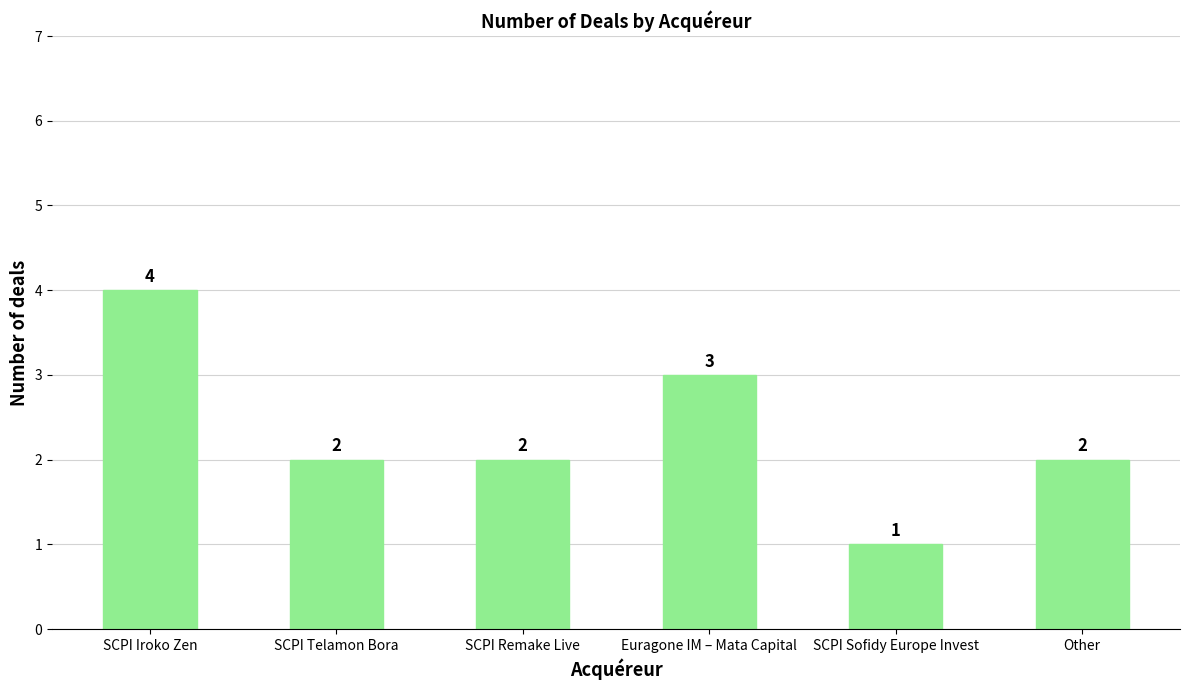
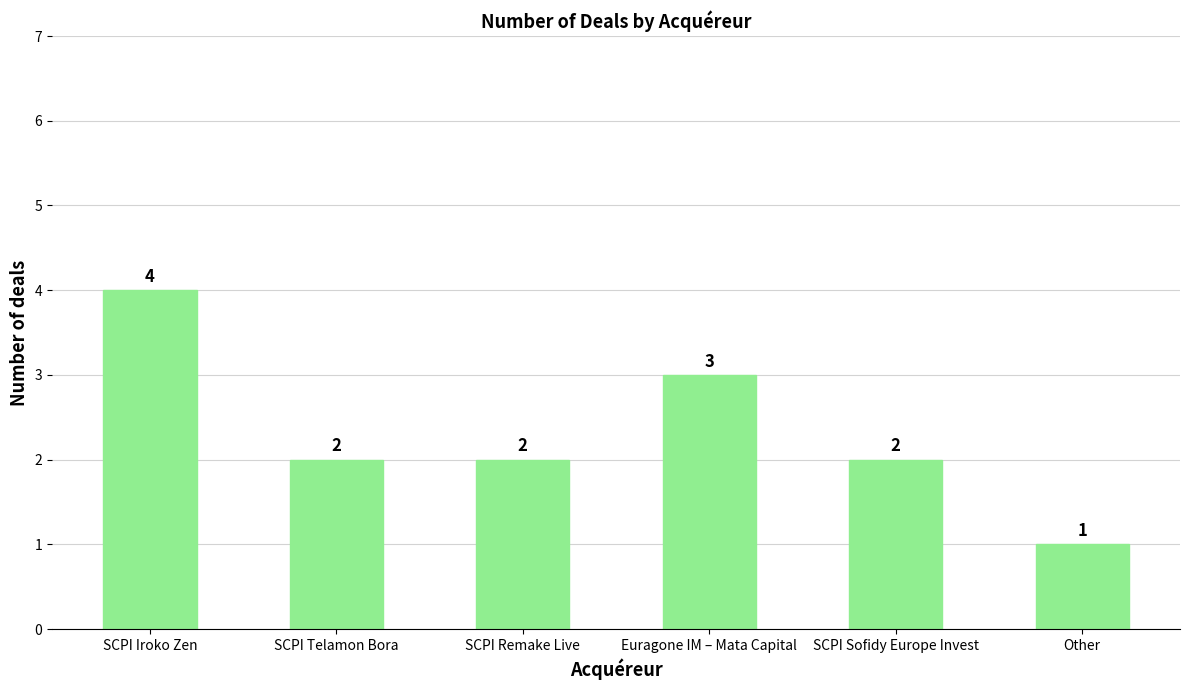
SCPI Sofidy Europe Invest: 1 -> 2
Other: 2 -> 1
